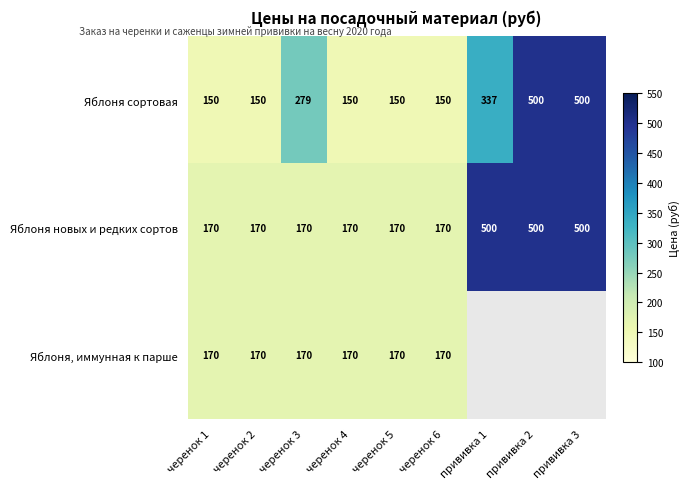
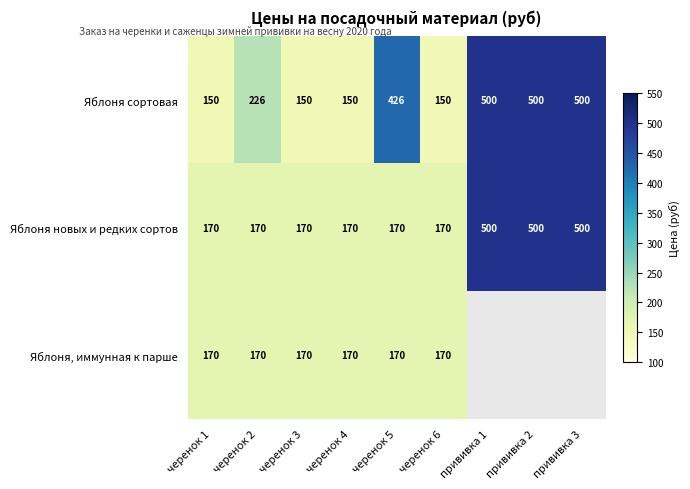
Яблоня сортовая, черенок 2: 150 -> 226
Яблоня сортовая, черенок 3: 279 -> 150
Яблоня сортовая, черенок 5: 150 -> 426
Яблоня сортовая, прививка 1: 337 -> 500
